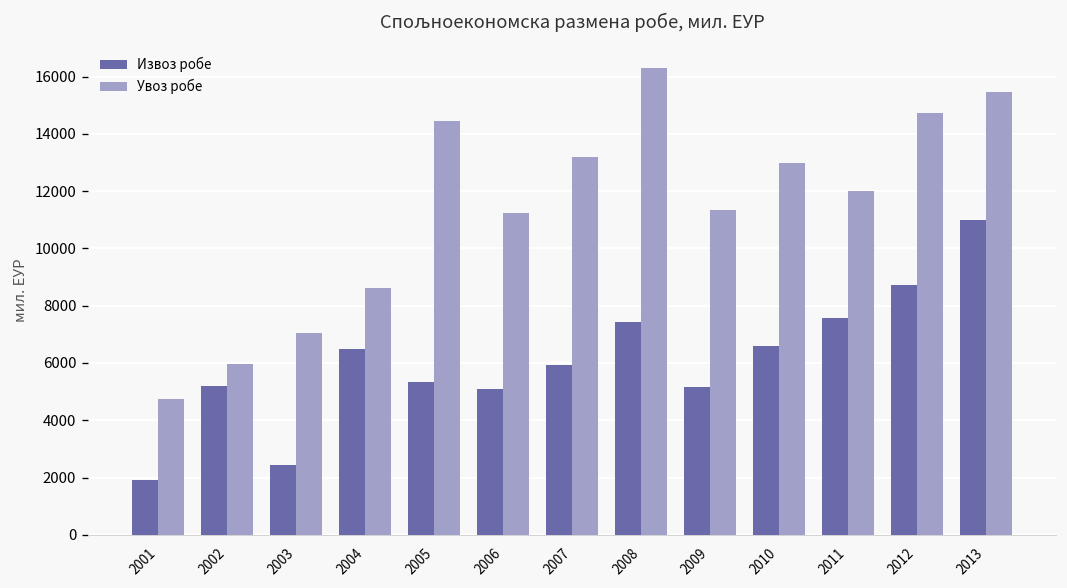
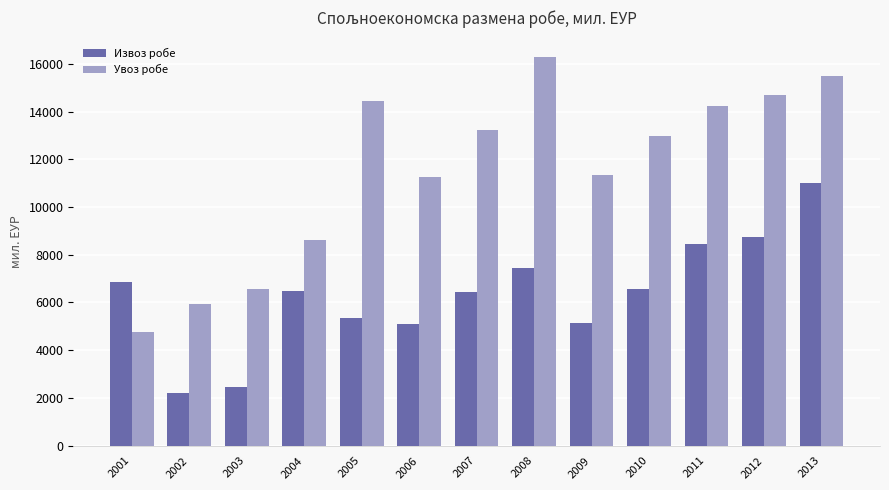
Извоз робе, 2001: 1900 -> 6800
Извоз робе, 2002: 5200 -> 2200
Увоз робе, 2003: 7000 -> 6600
Извоз робе, 2007: 5900 -> 6400
Извоз робе, 2011: 7600 -> 8400
Увоз робе, 2011: 12000 -> 14300
